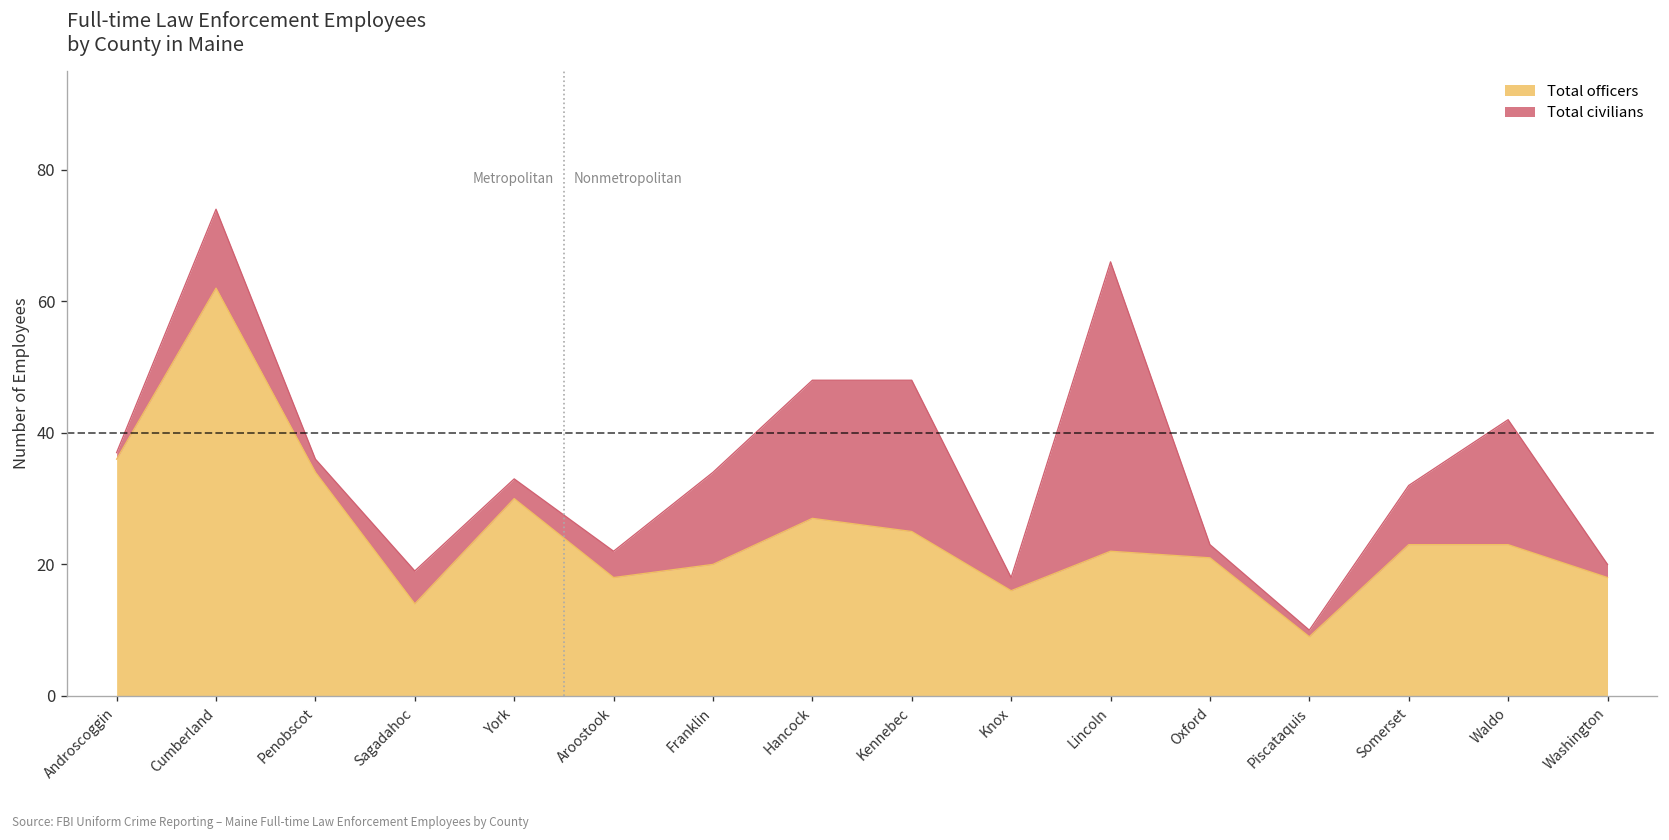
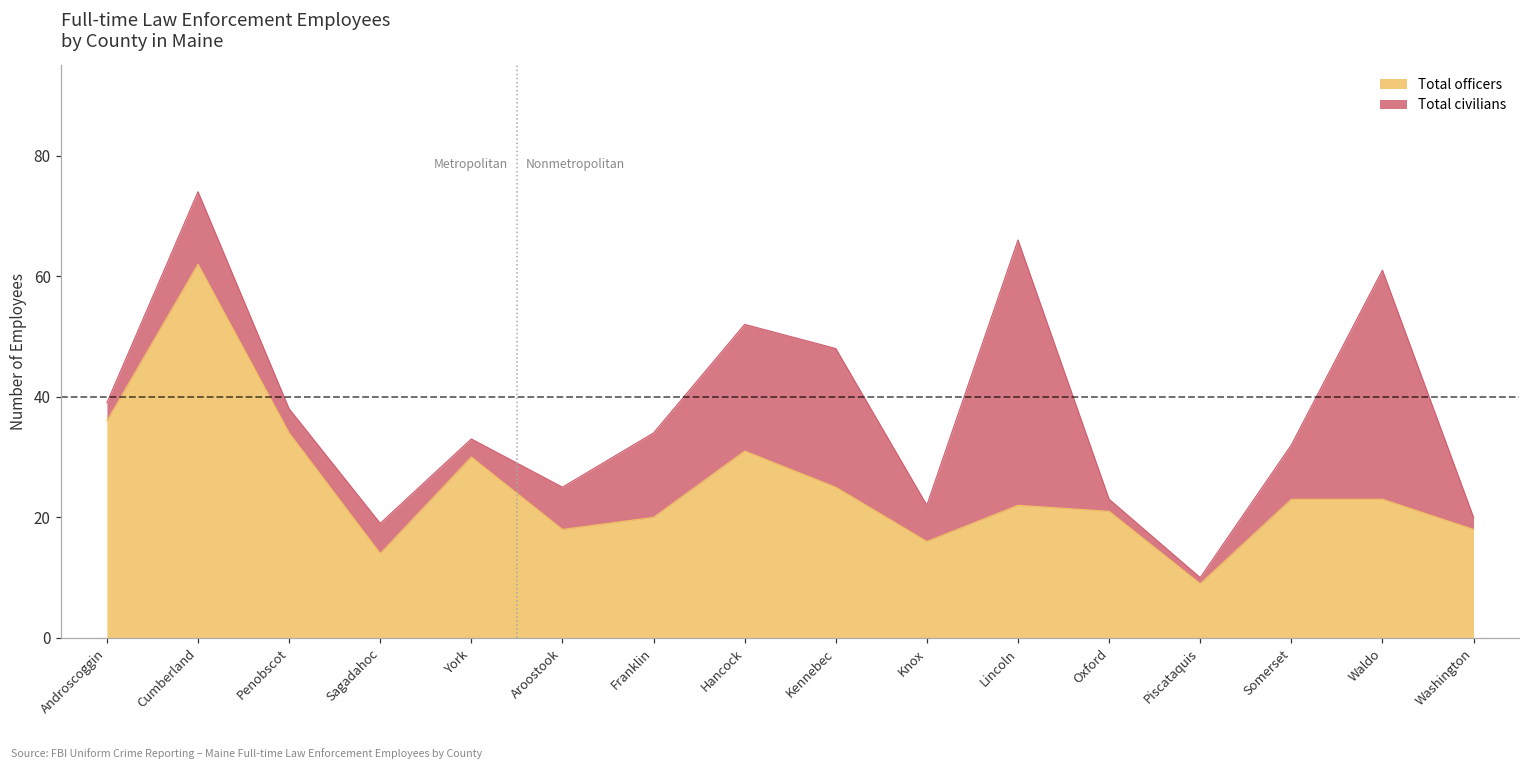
Total civilians, Androscoggin: 1 -> 3
Total civilians, Penobscot: 2 -> 4
Total civilians, Aroostook: 4 -> 7
Total officers, Hancock: 27 -> 31
Total civilians, Knox: 2 -> 6
Total civilians, Waldo: 19 -> 38
